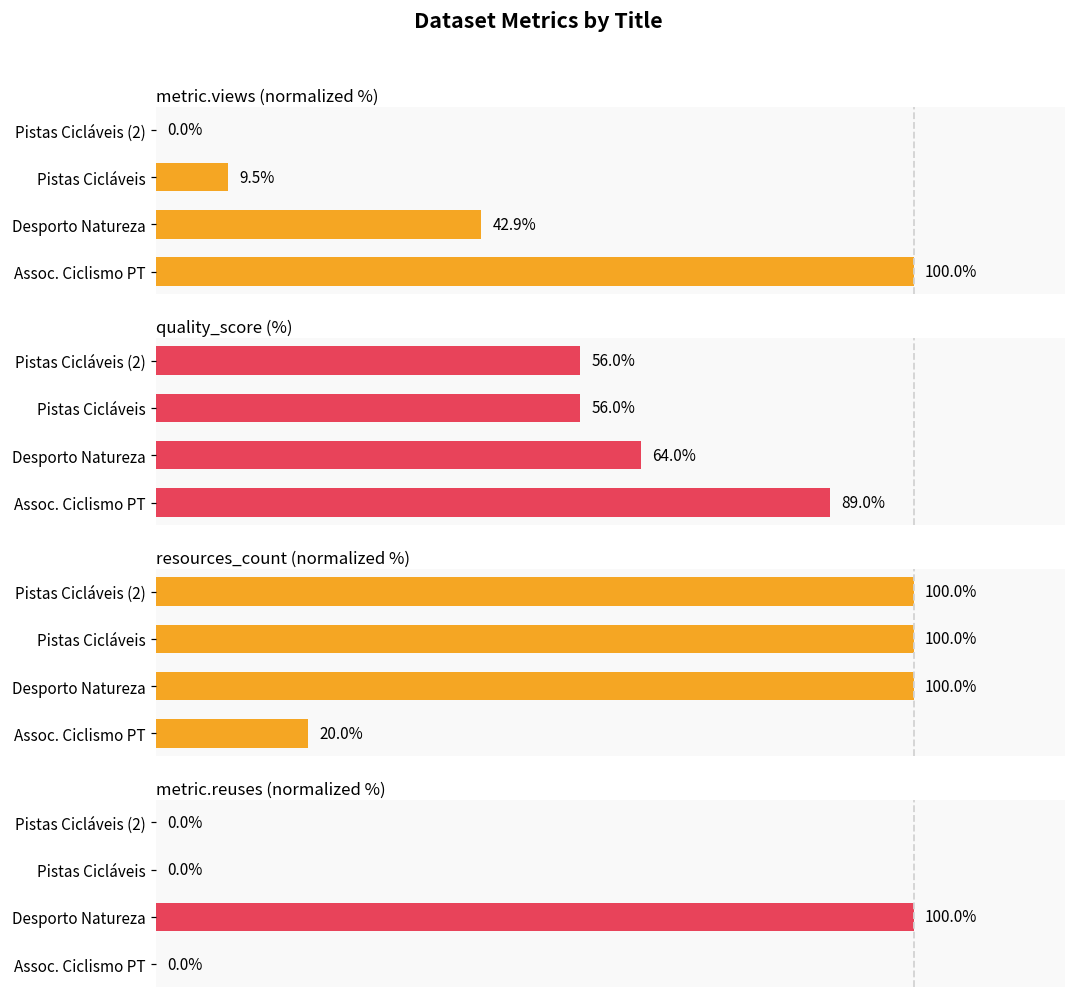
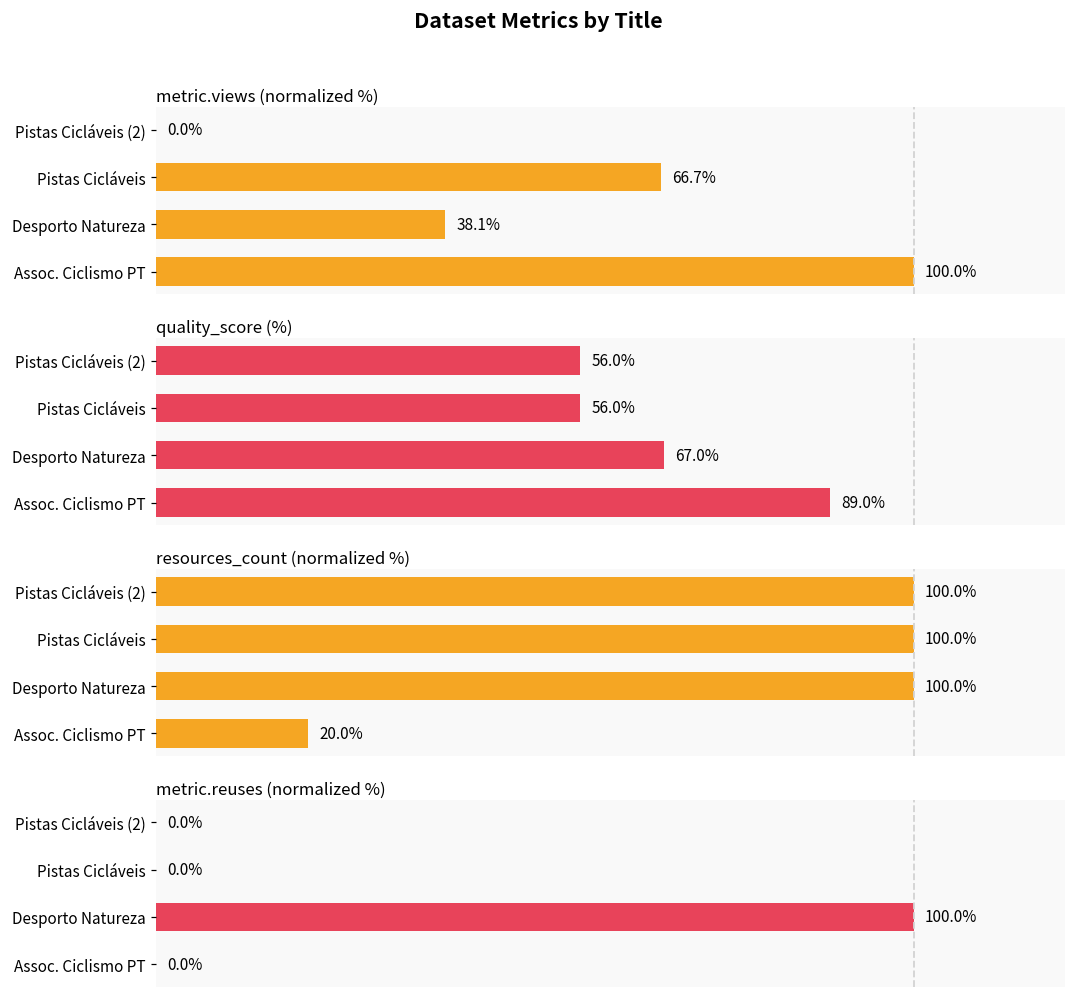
metric.views (normalized %), Pistas Cicláveis: 9.5% -> 66.7%
metric.views (normalized %), Desporto Natureza: 42.9% -> 38.1%
quality_score (%), Desporto Natureza: 64.0% -> 67.0%
